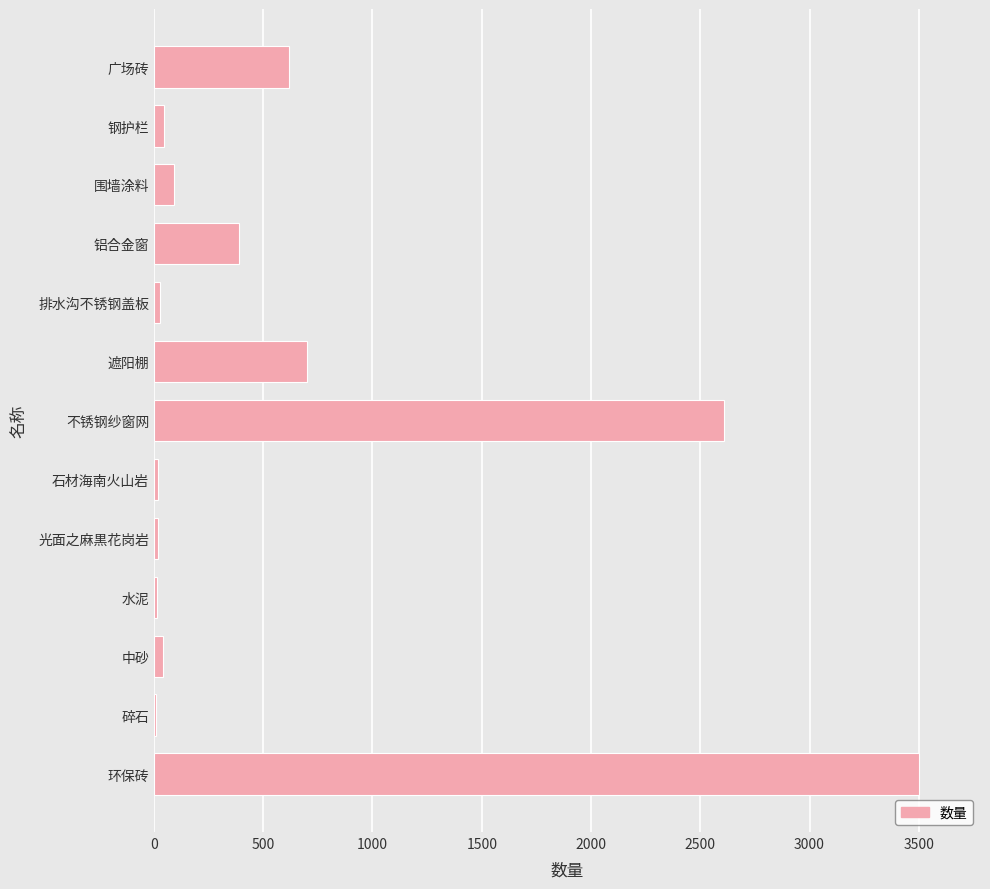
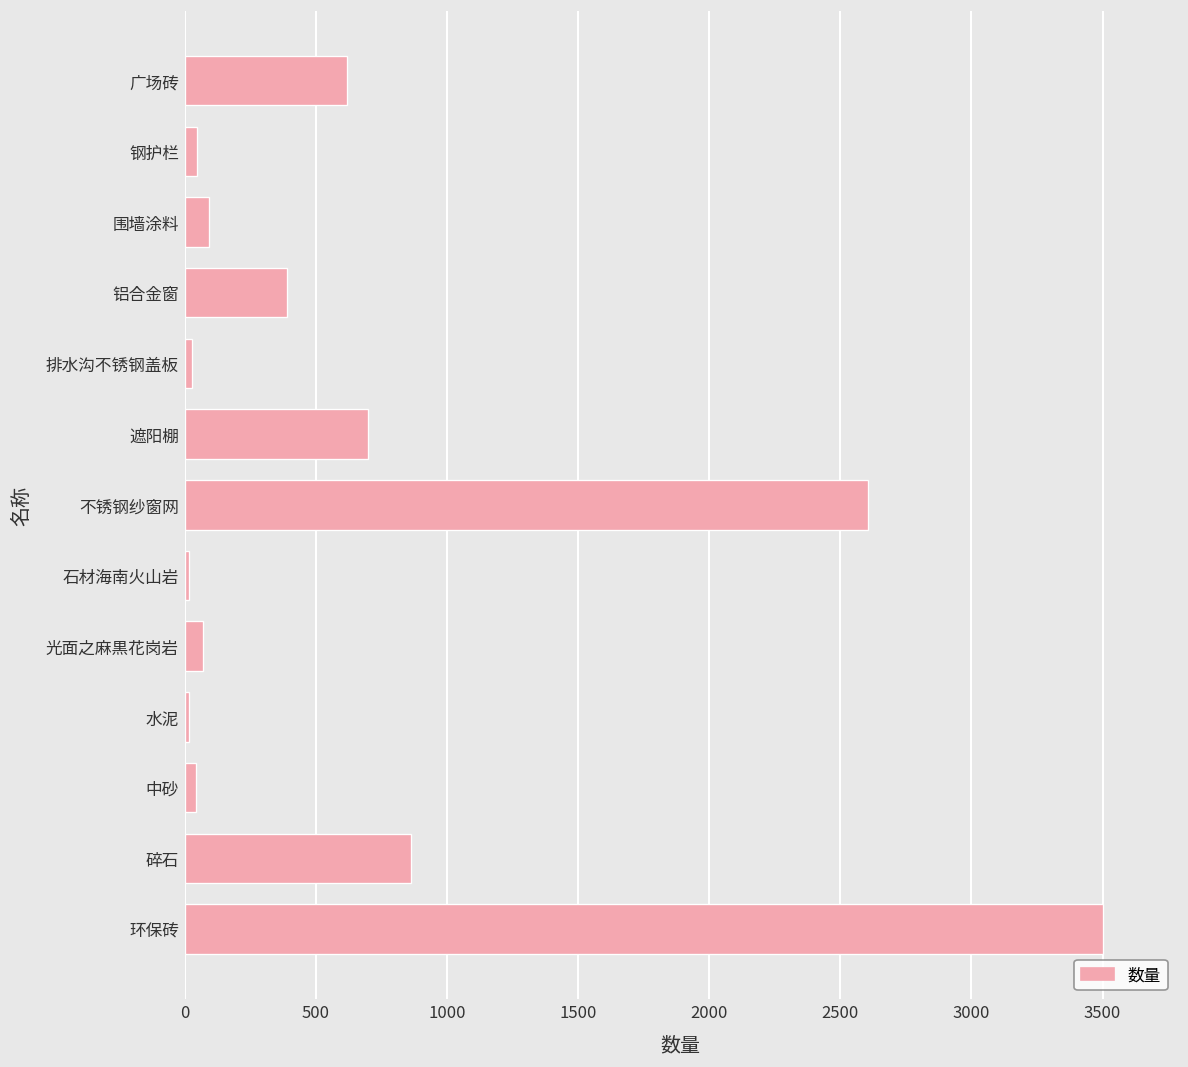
光面之麻黒花岗岩: 20 -> 70
碎石: 10 -> 860
